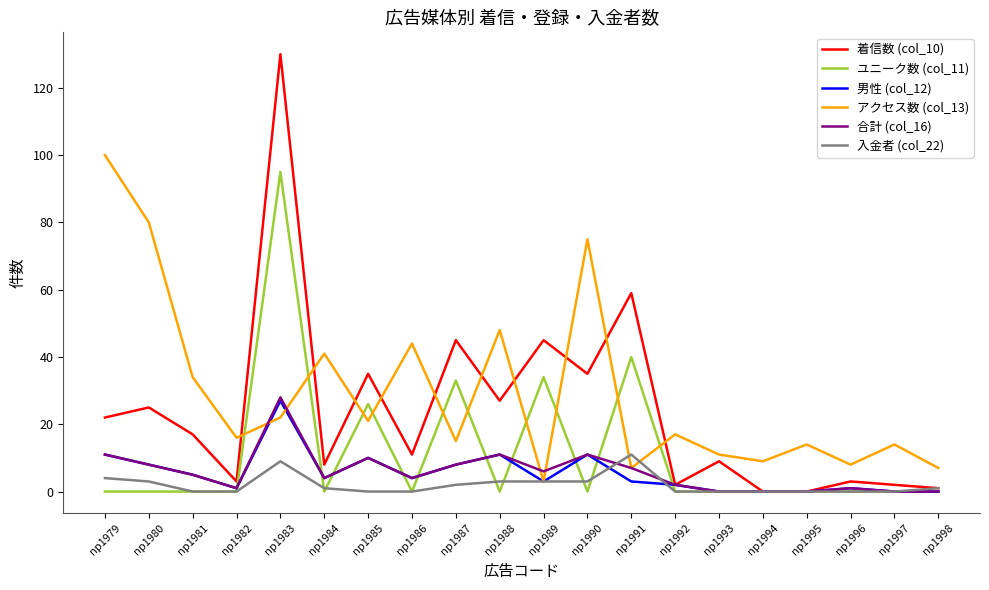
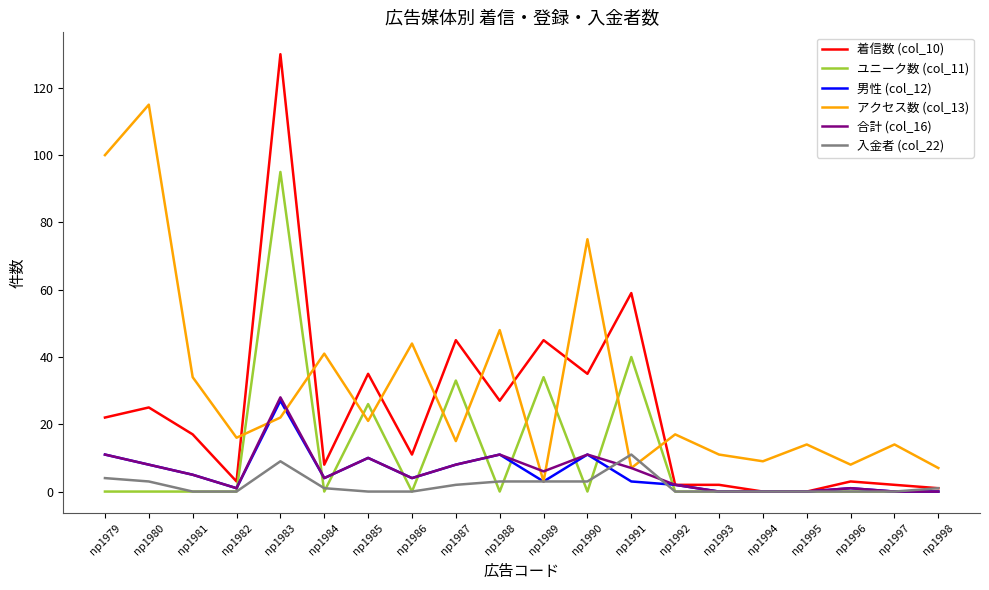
アクセス数 (col_13), np1980: 80 -> 115
着信数 (col_10), np1993: 9 -> 2
